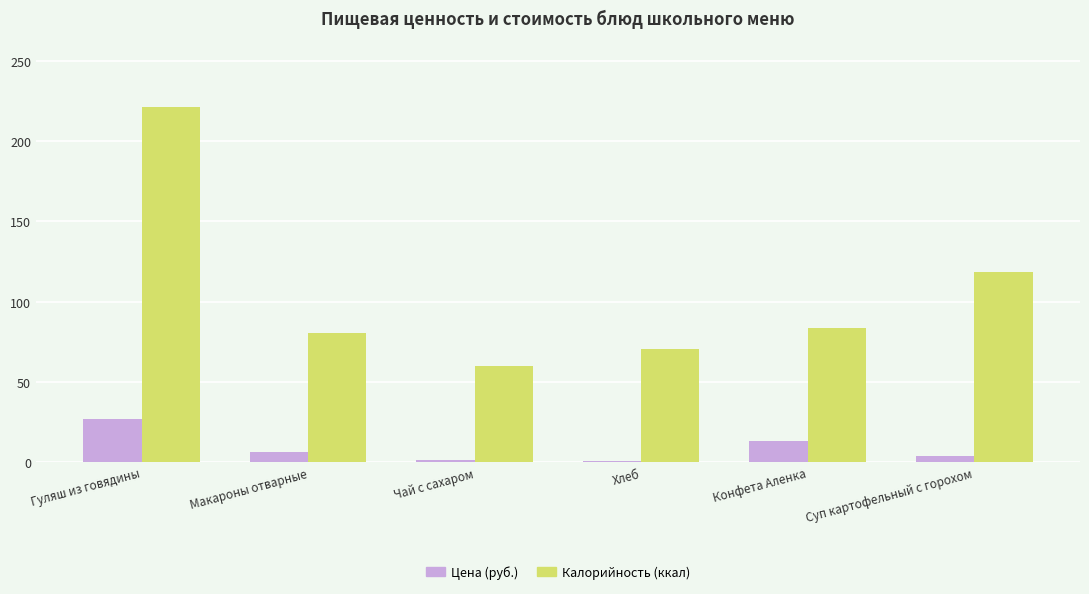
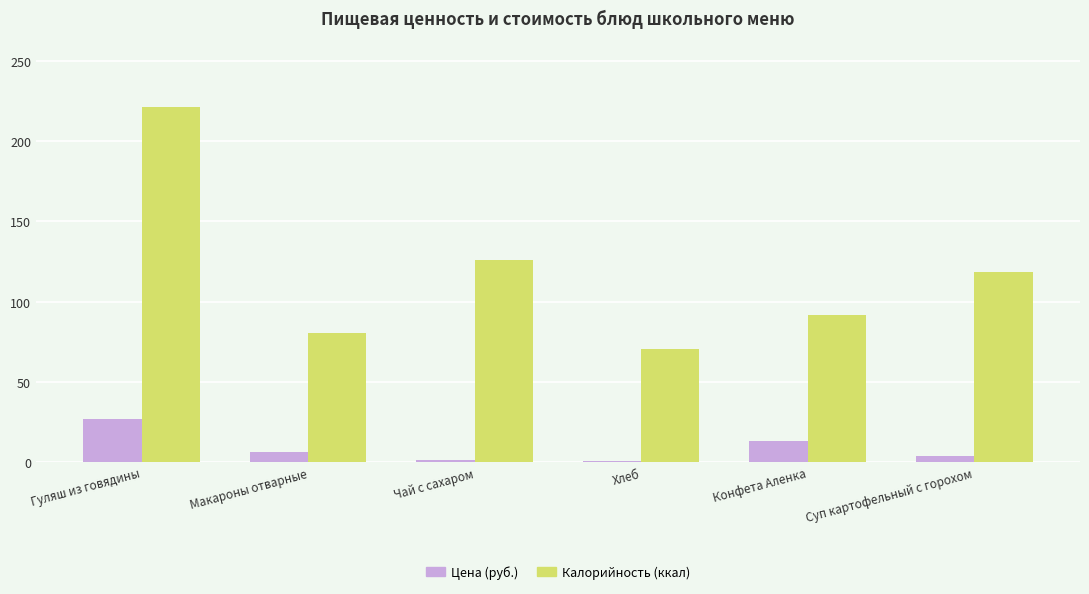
Калорийность (ккал), Чай с сахаром: 60 -> 126
Калорийность (ккал), Конфета Аленка: 83 -> 92
